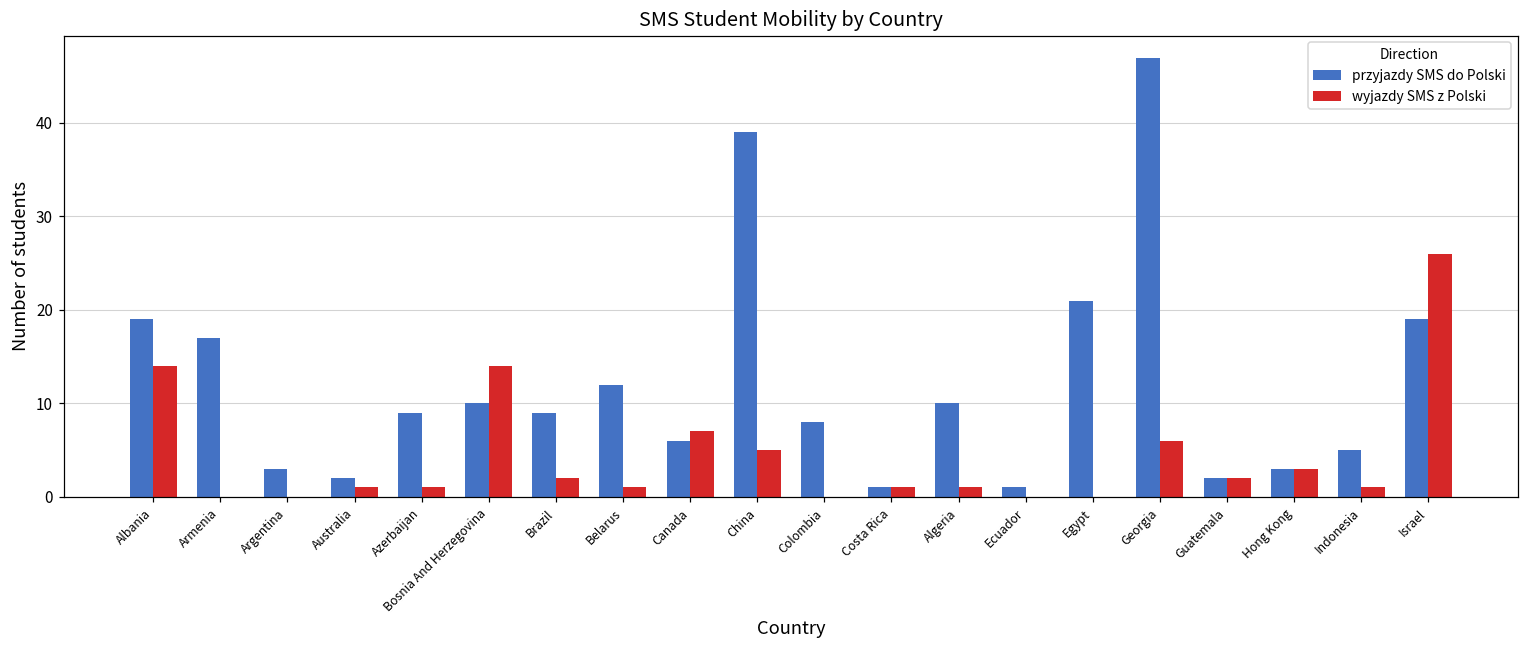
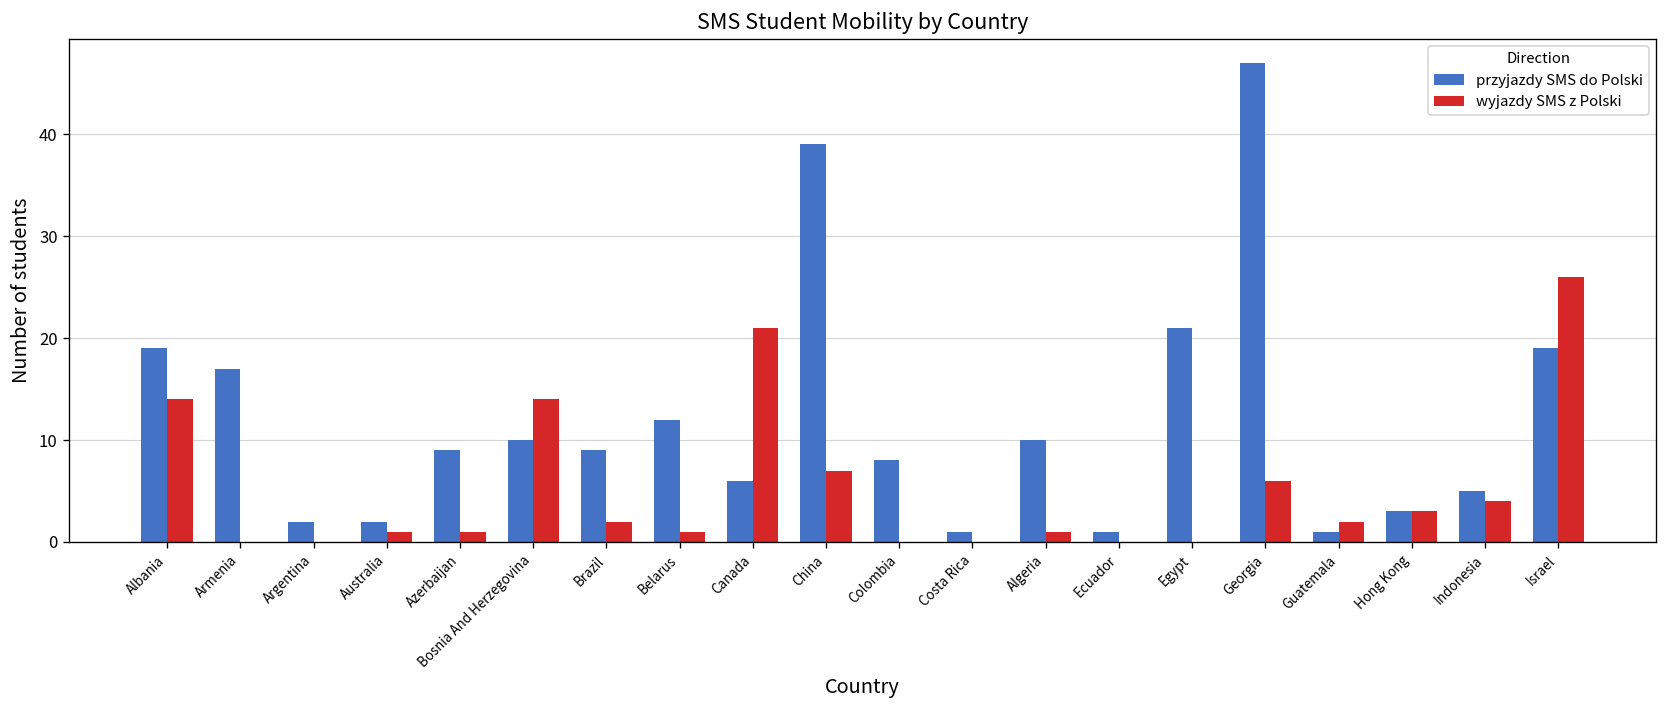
przyjazdy SMS do Polski, Argentina: 3 -> 2
wyjazdy SMS z Polski, Canada: 7 -> 21
wyjazdy SMS z Polski, China: 5 -> 7
wyjazdy SMS z Polski, Costa Rica: 1 -> 0
przyjazdy SMS do Polski, Guatemala: 2 -> 1
wyjazdy SMS z Polski, Indonesia: 1 -> 4
